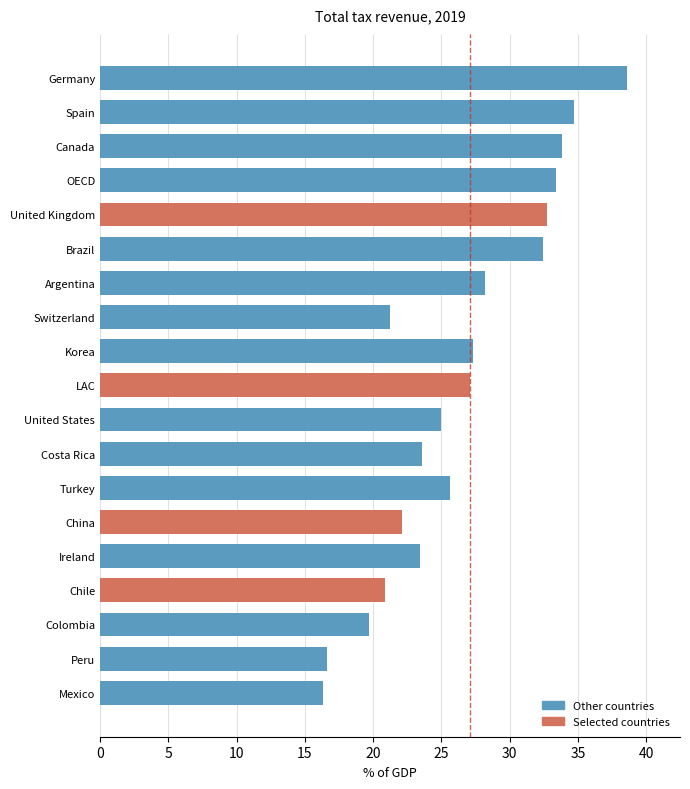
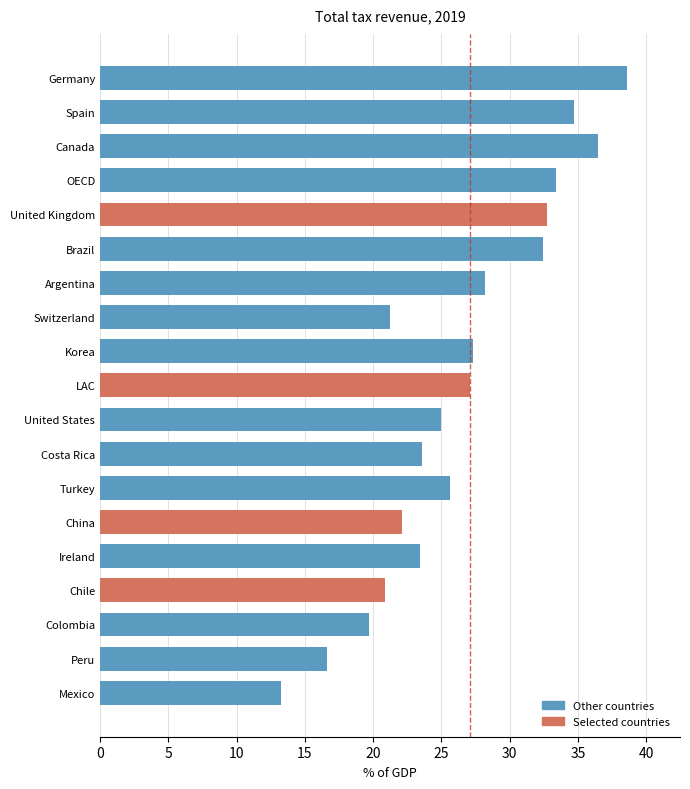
Canada: 33.8 -> 36.5
Mexico: 16.4 -> 13.3
